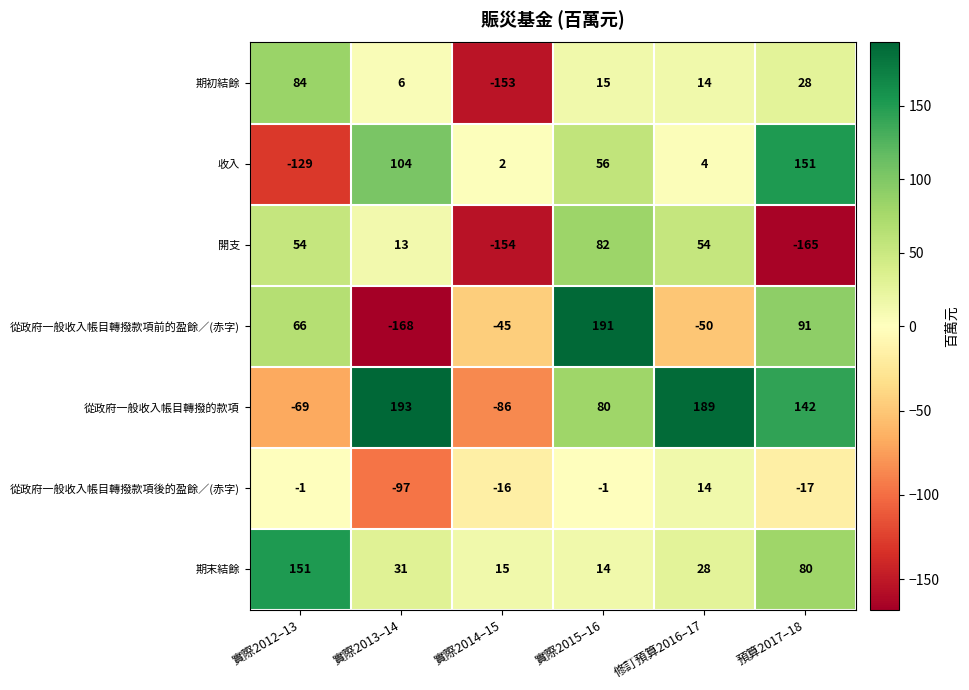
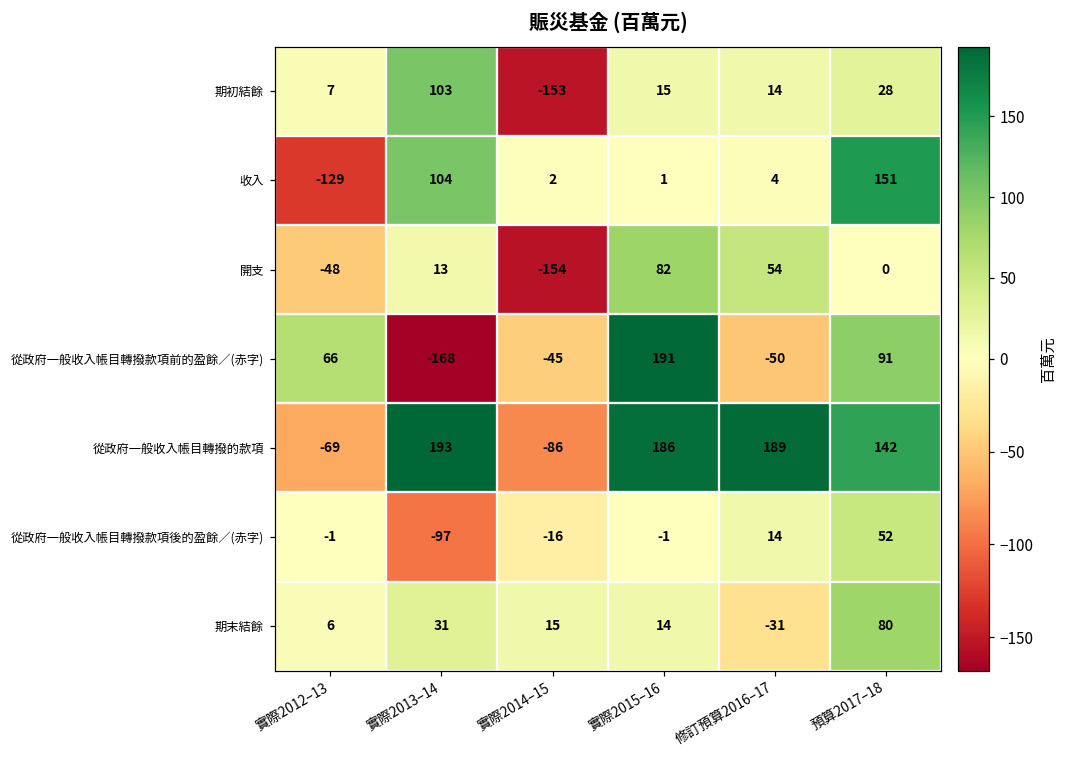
期初結餘, 實際2012–13: 84 -> 7
期初結餘, 實際2013–14: 6 -> 103
收入, 實際2015–16: 56 -> 1
開支, 實際2012–13: 54 -> -48
開支, 預算2017–18: -165 -> 0
從政府一般收入帳目轉撥的款項, 實際2015–16: 80 -> 186
從政府一般收入帳目轉撥款項後的盈餘／(赤字), 預算2017–18: -17 -> 52
期末結餘, 實際2012–13: 151 -> 6
期末結餘, 修訂預算2016–17: 28 -> -31
